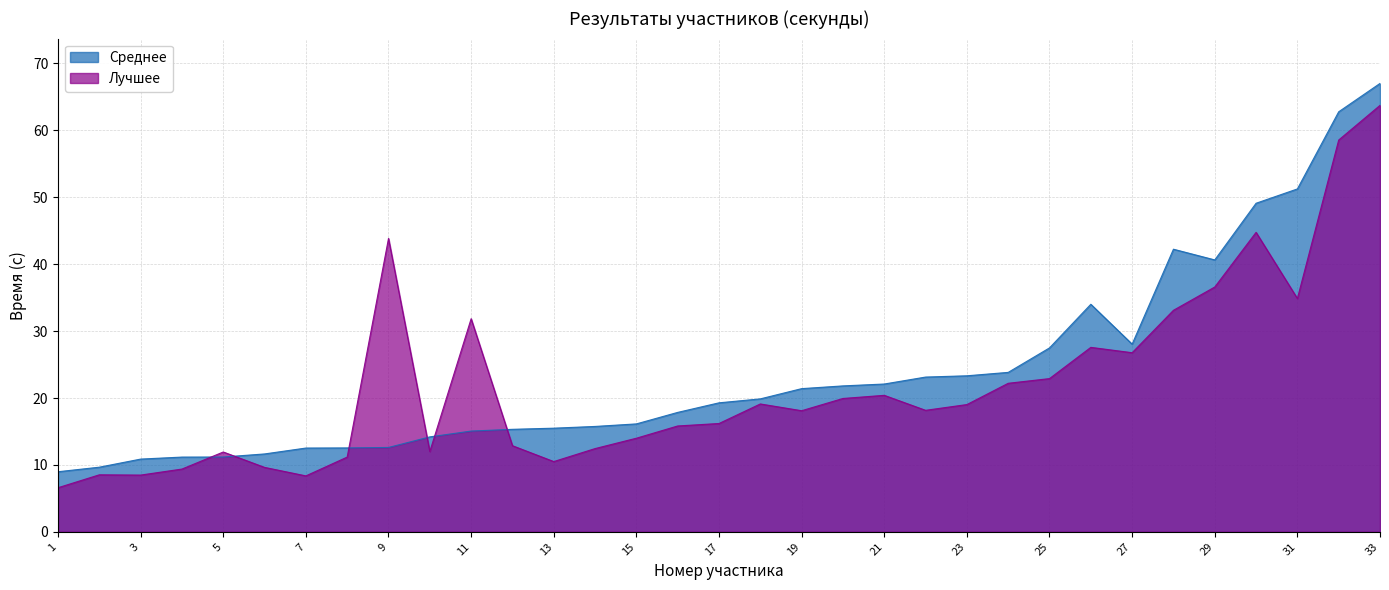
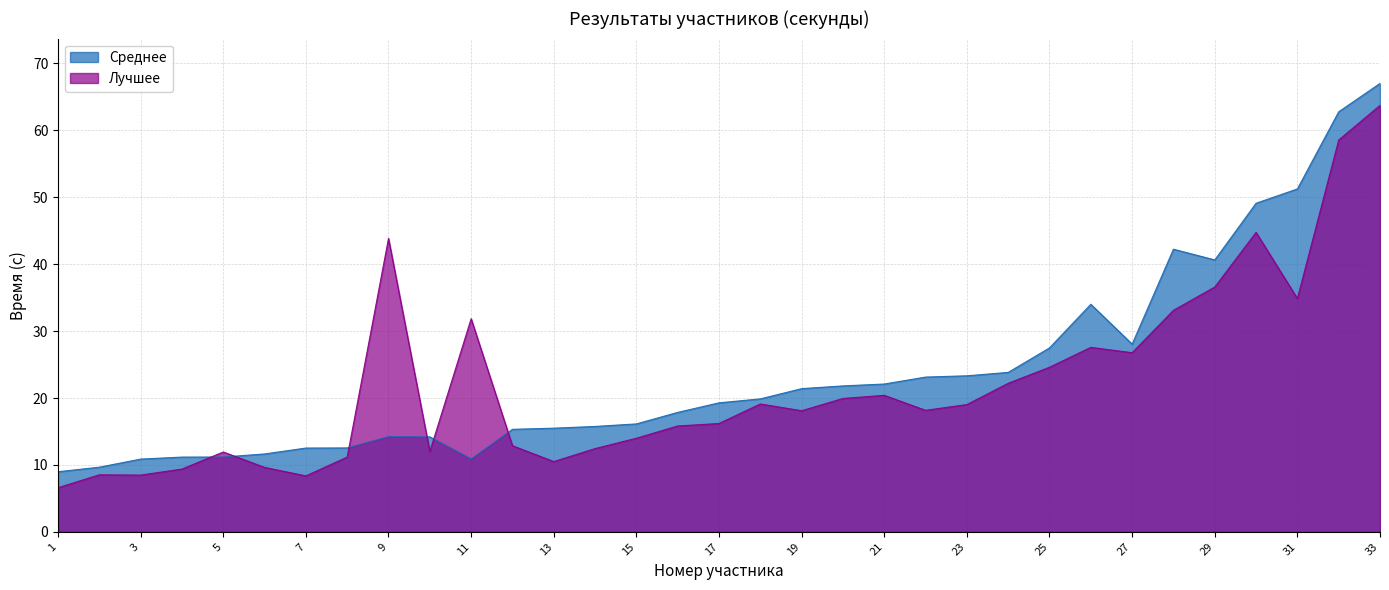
Среднее, 9: 13 -> 14
Среднее, 11: 15 -> 11
Лучшее, 25: 23 -> 25
